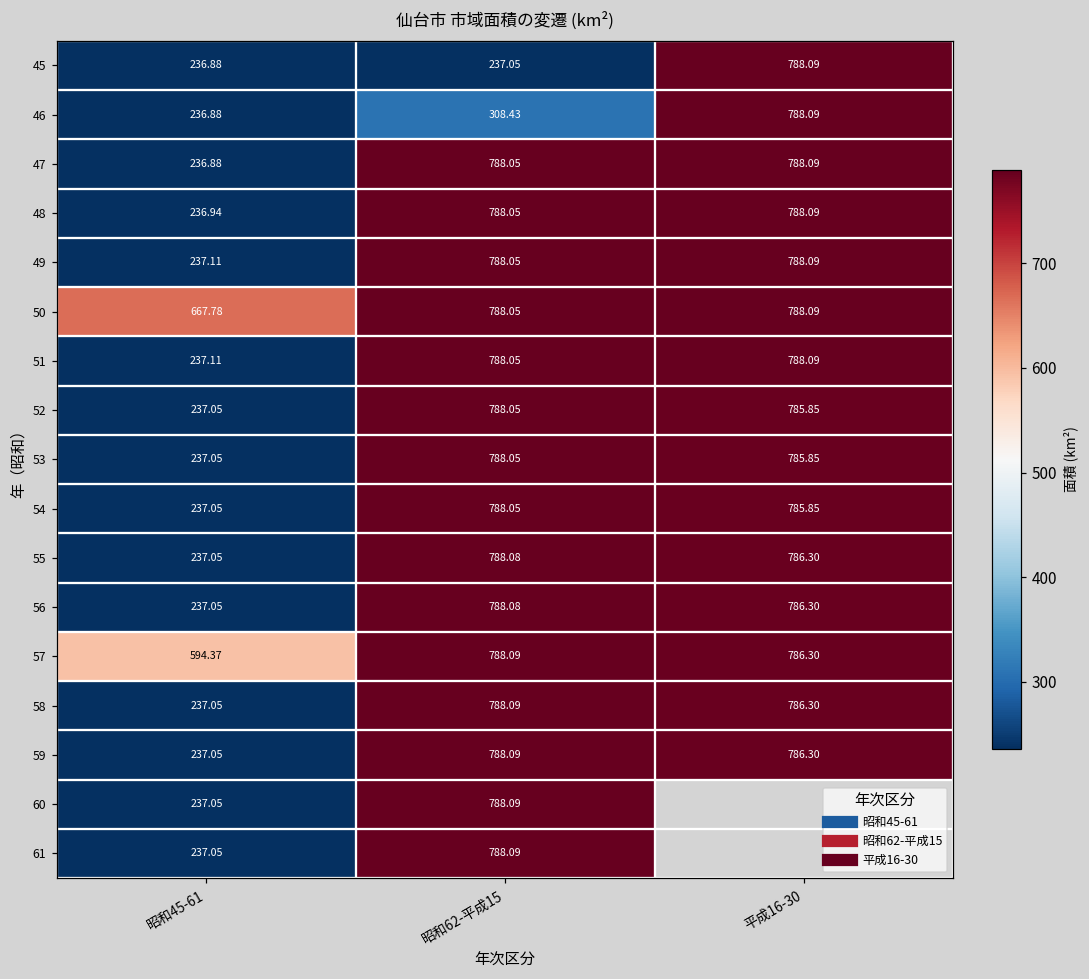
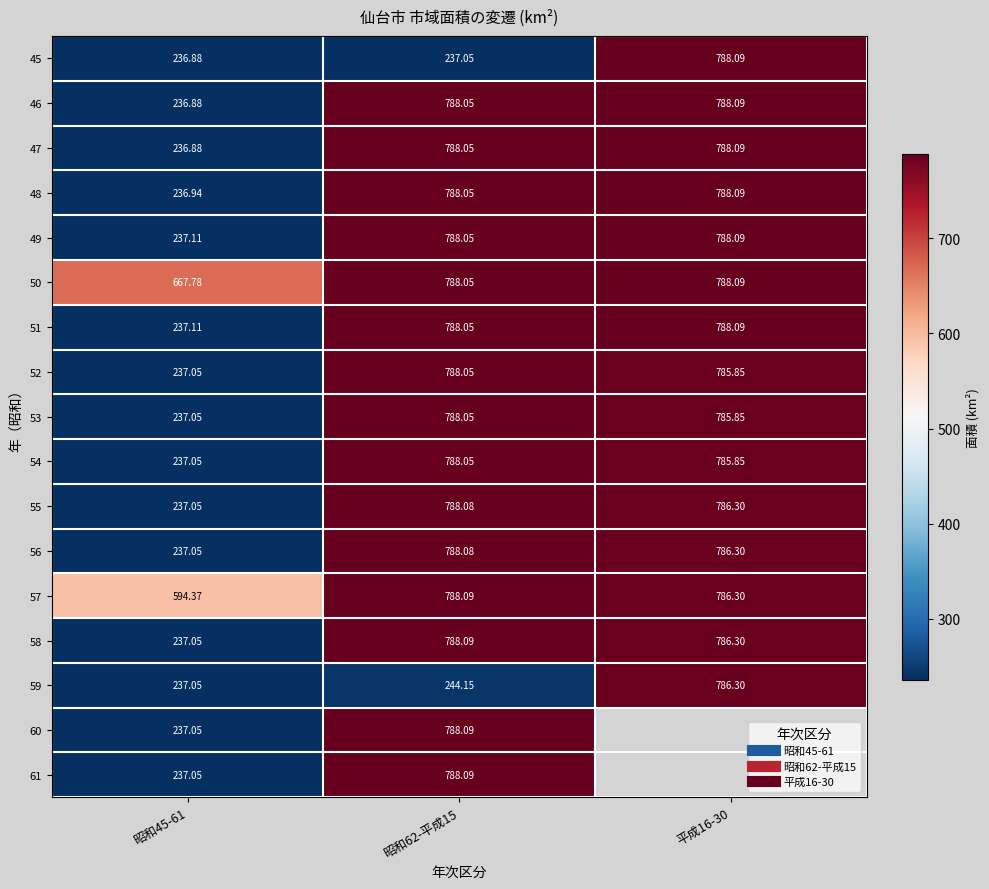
46, 昭和62-平成15: 308.43 -> 788.05
59, 昭和62-平成15: 788.09 -> 244.15
